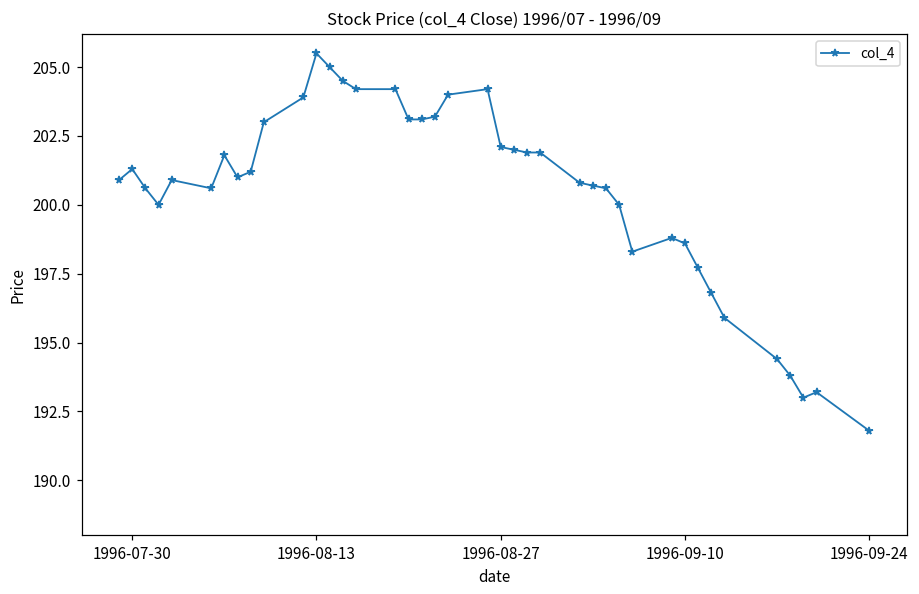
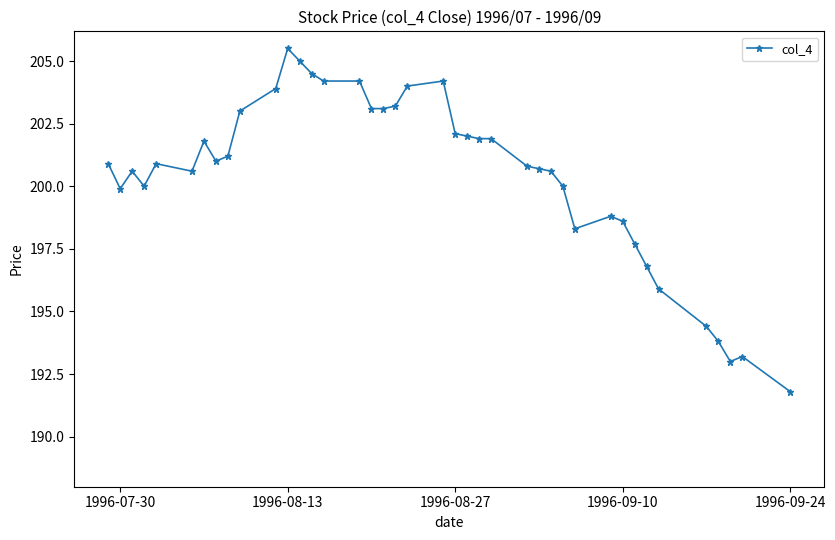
1996-07-30: 201.3 -> 199.9
